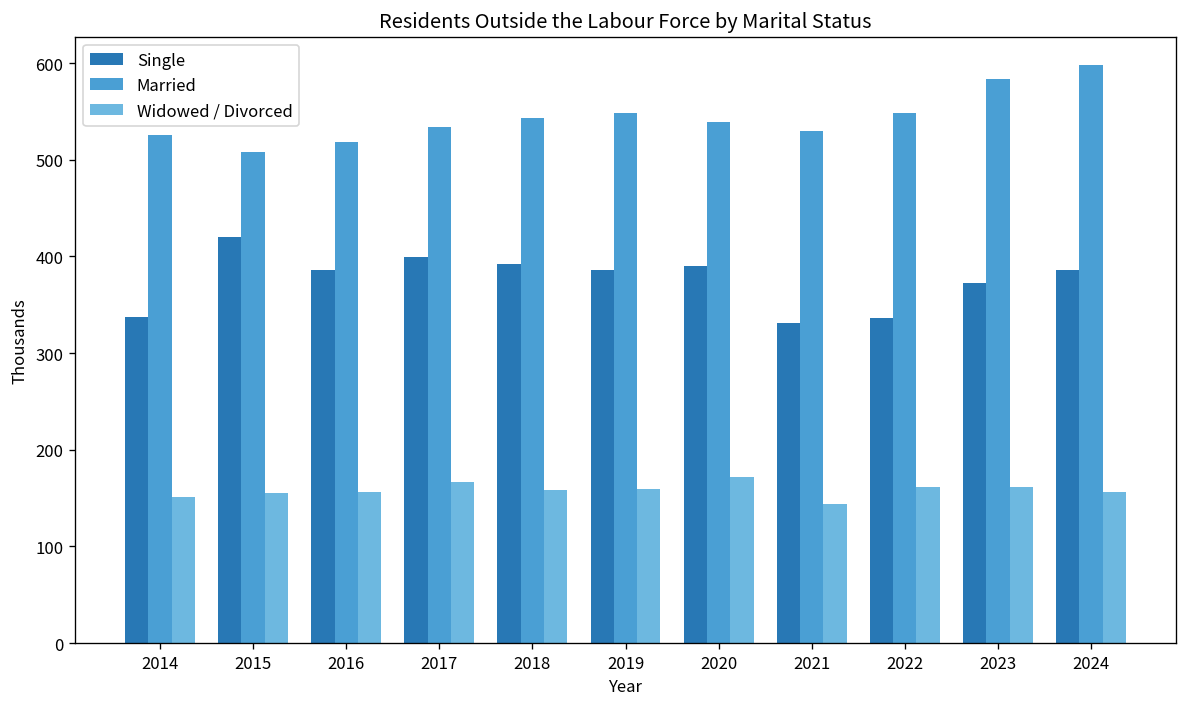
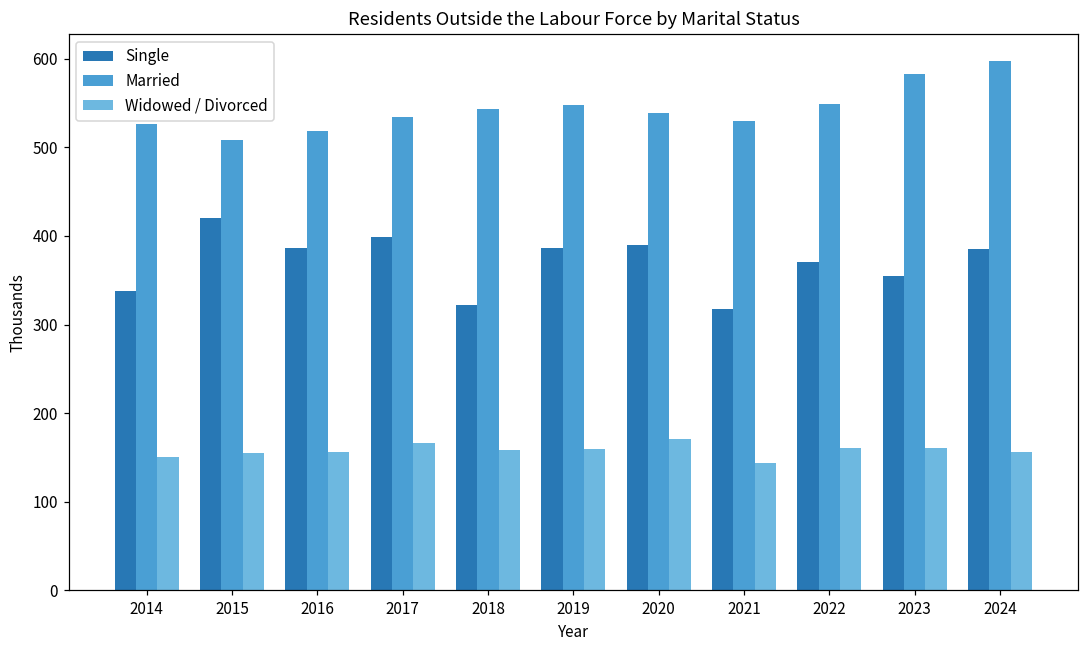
Single, 2018: 390 -> 320
Single, 2021: 330 -> 320
Single, 2022: 340 -> 370
Single, 2023: 370 -> 350
